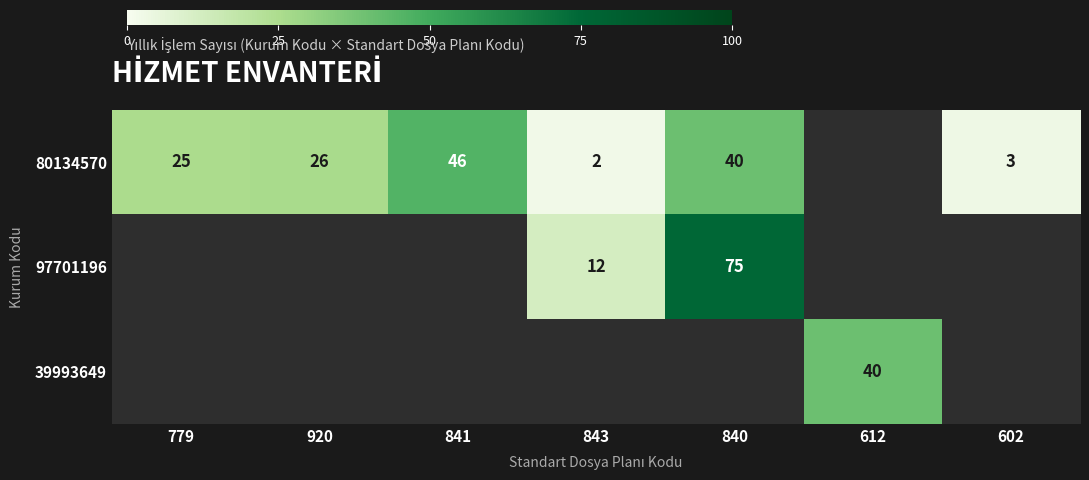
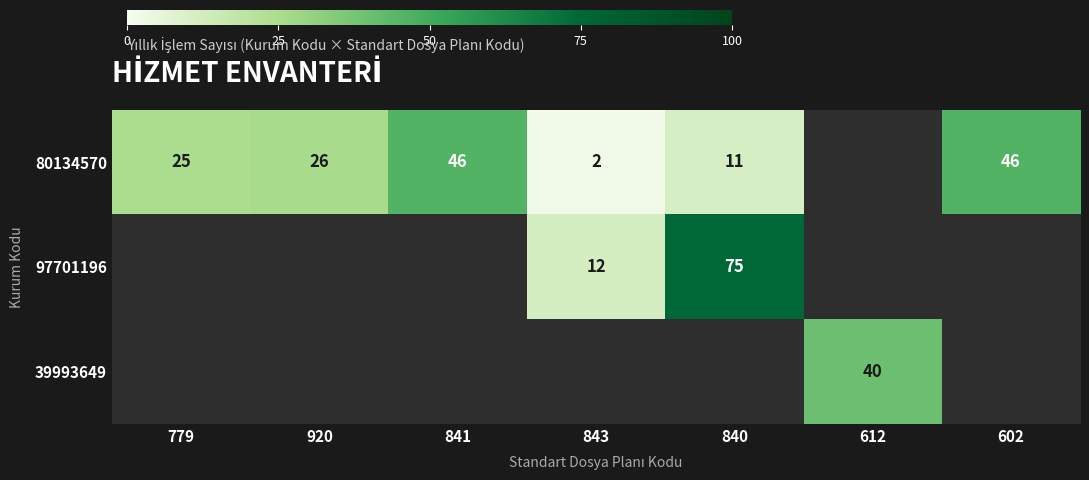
80134570, 840: 40 -> 11
80134570, 602: 3 -> 46
